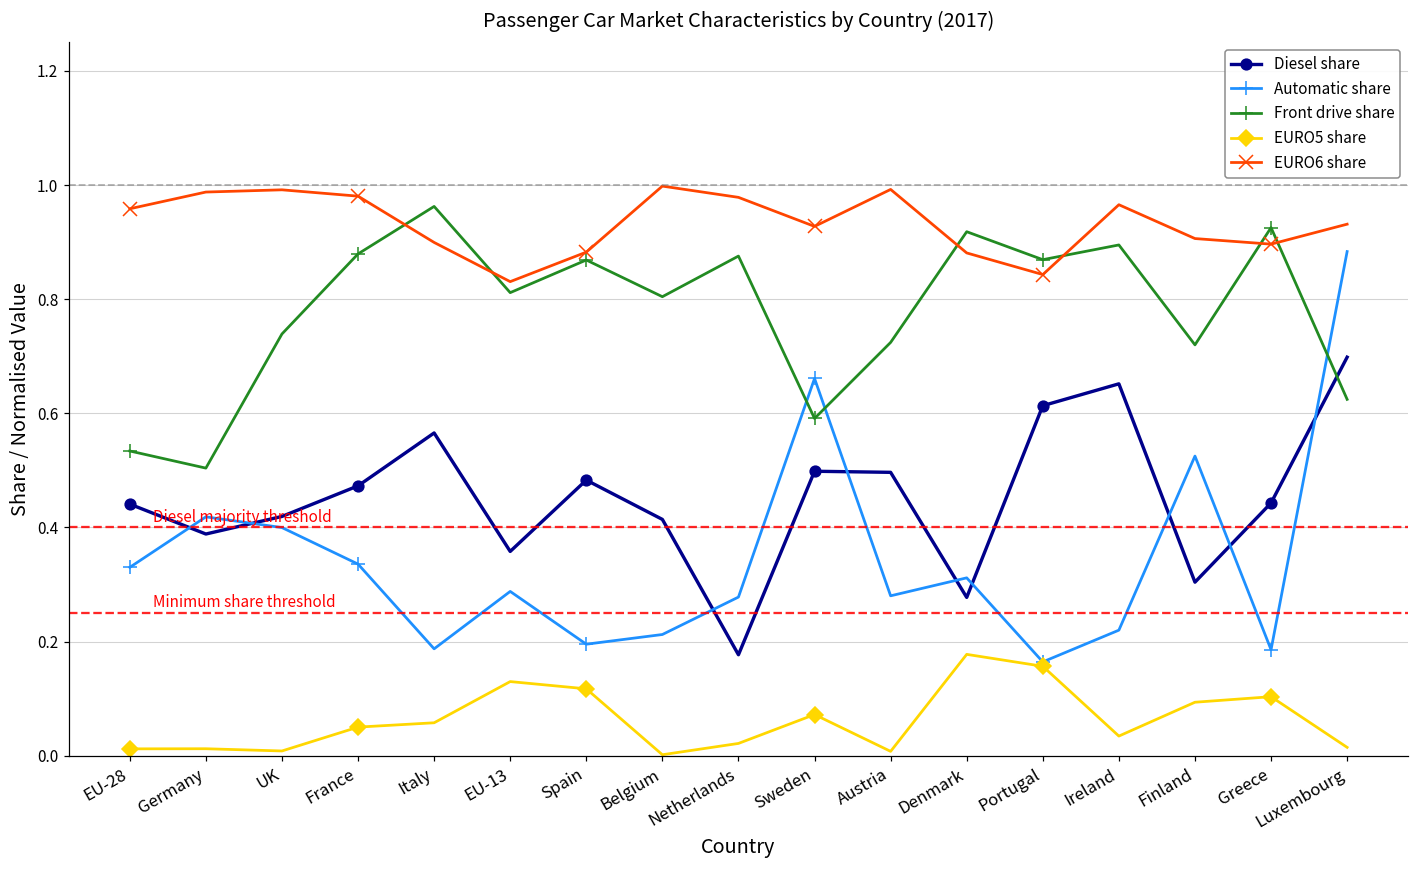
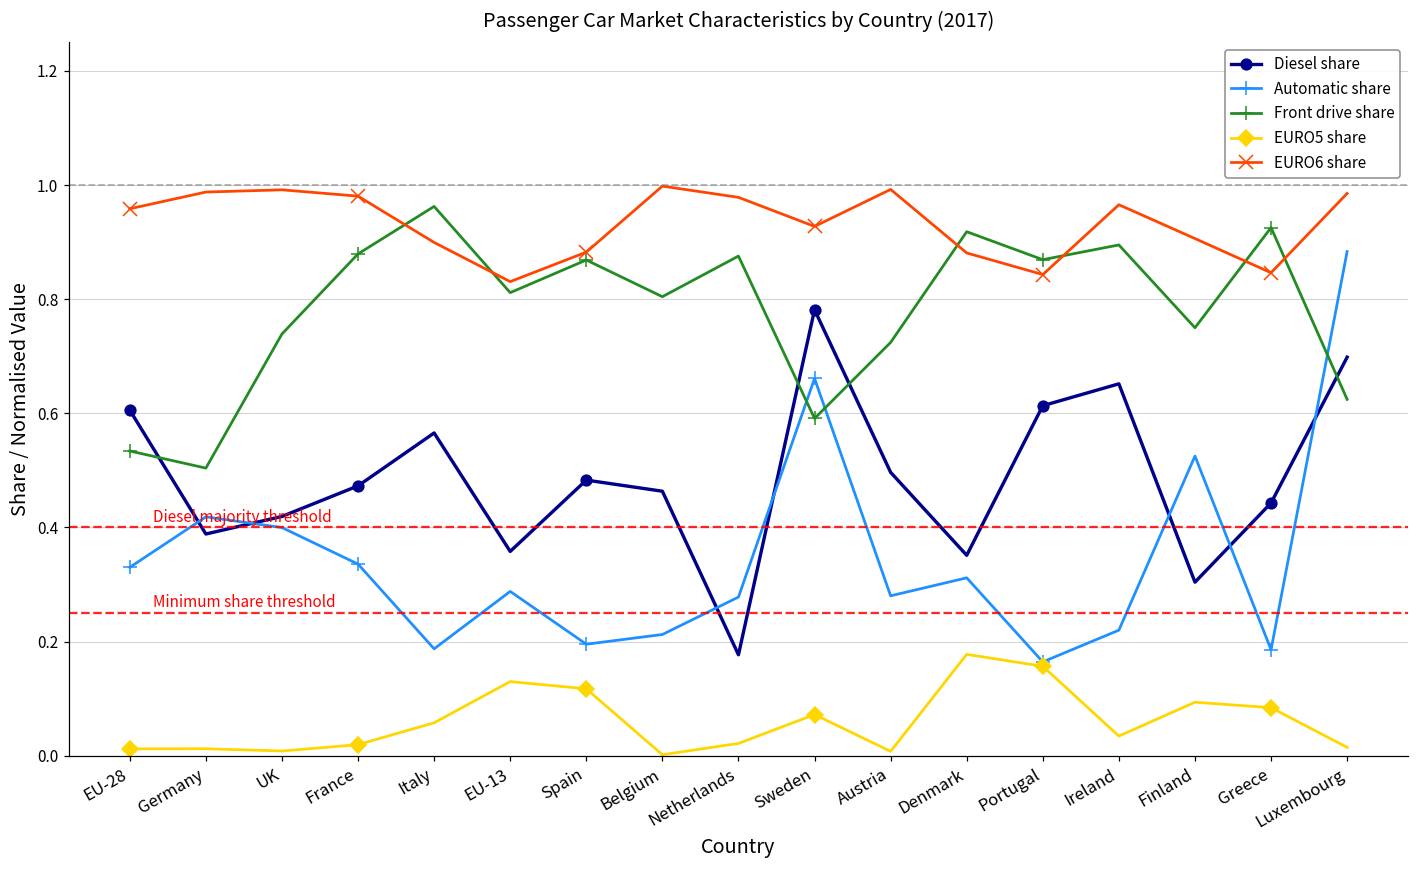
Diesel share, EU-28: 0.44 -> 0.61
EURO5 share, France: 0.05 -> 0.02
Diesel share, Belgium: 0.41 -> 0.46
Diesel share, Sweden: 0.50 -> 0.78
Diesel share, Denmark: 0.28 -> 0.35
Front drive share, Finland: 0.72 -> 0.75
EURO5 share, Greece: 0.10 -> 0.08
EURO6 share, Greece: 0.90 -> 0.85
EURO6 share, Luxembourg: 0.93 -> 0.99
